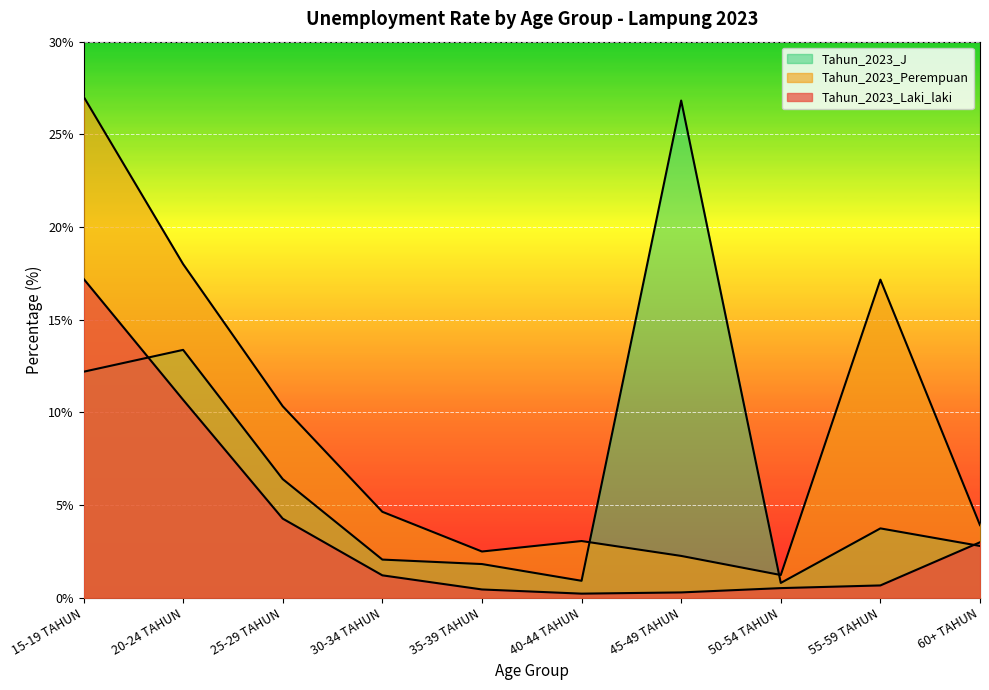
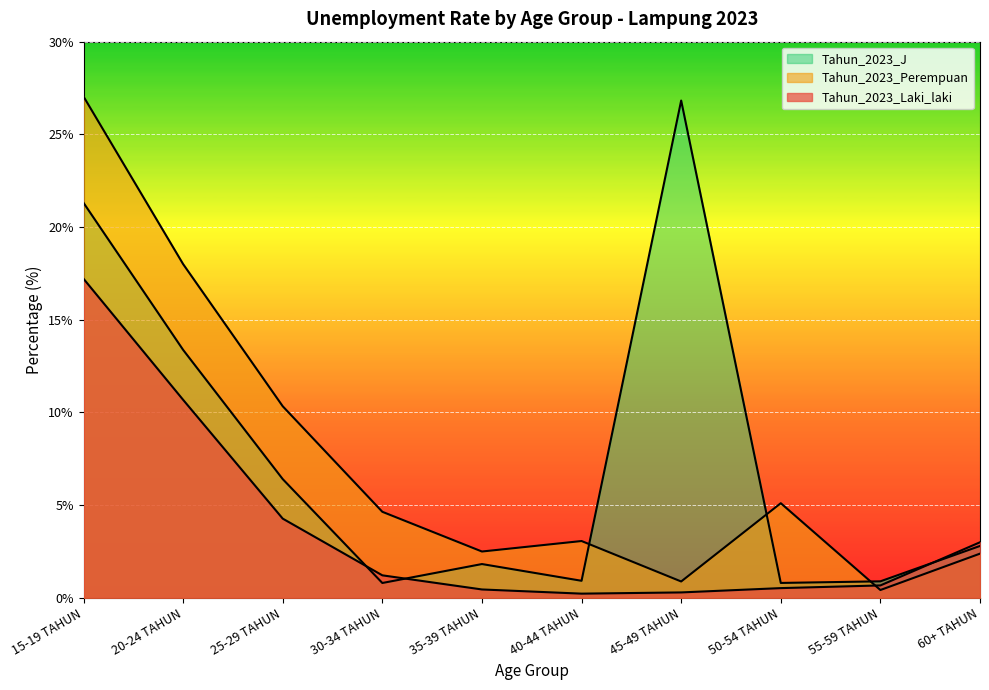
Tahun_2023_J, 15-19 TAHUN: 12.2% -> 21.3%
Tahun_2023_J, 30-34 TAHUN: 2.1% -> 0.8%
Tahun_2023_Perempuan, 45-49 TAHUN: 2.3% -> 0.9%
Tahun_2023_Perempuan, 50-54 TAHUN: 1.2% -> 5.1%
Tahun_2023_J, 55-59 TAHUN: 3.7% -> 0.9%
Tahun_2023_Perempuan, 55-59 TAHUN: 17.2% -> 0.4%
Tahun_2023_Perempuan, 60+ TAHUN: 3.9% -> 2.4%
